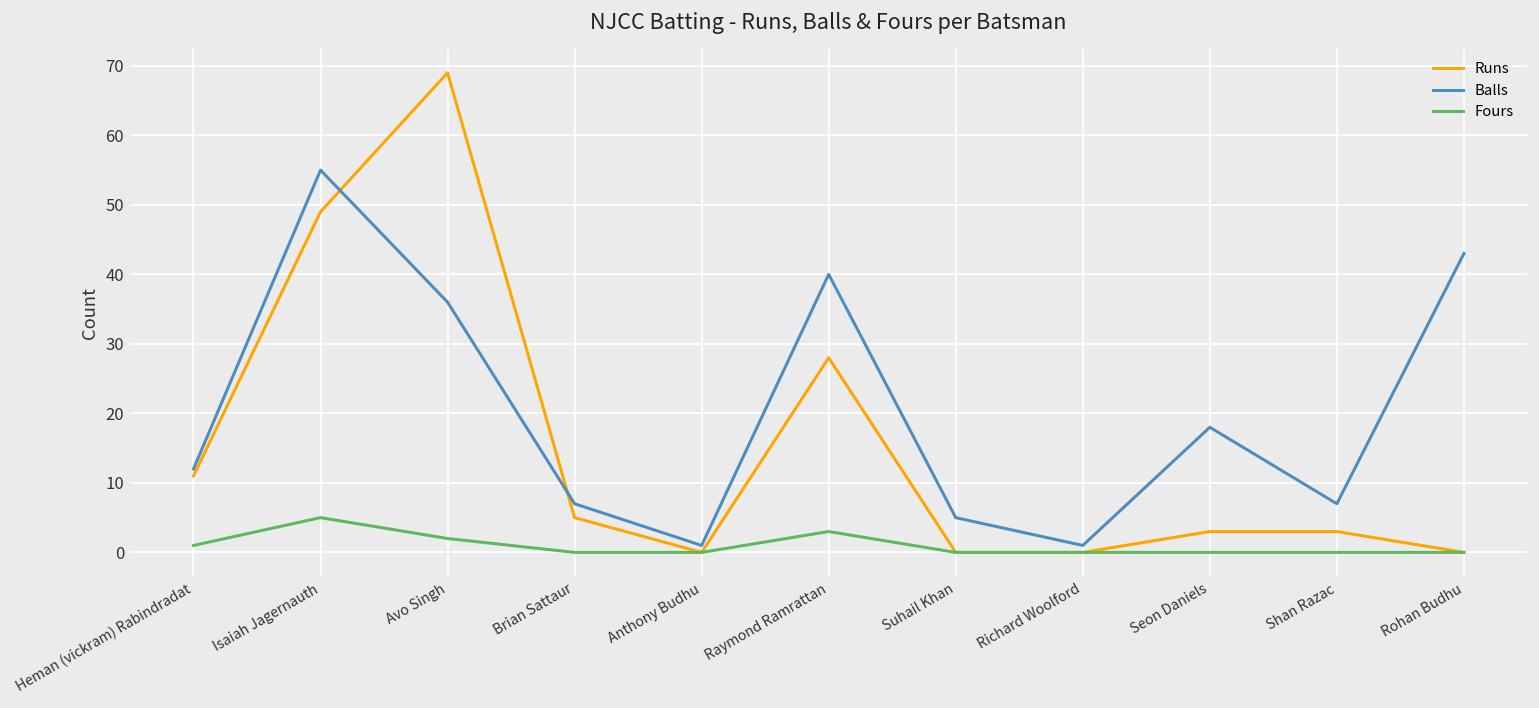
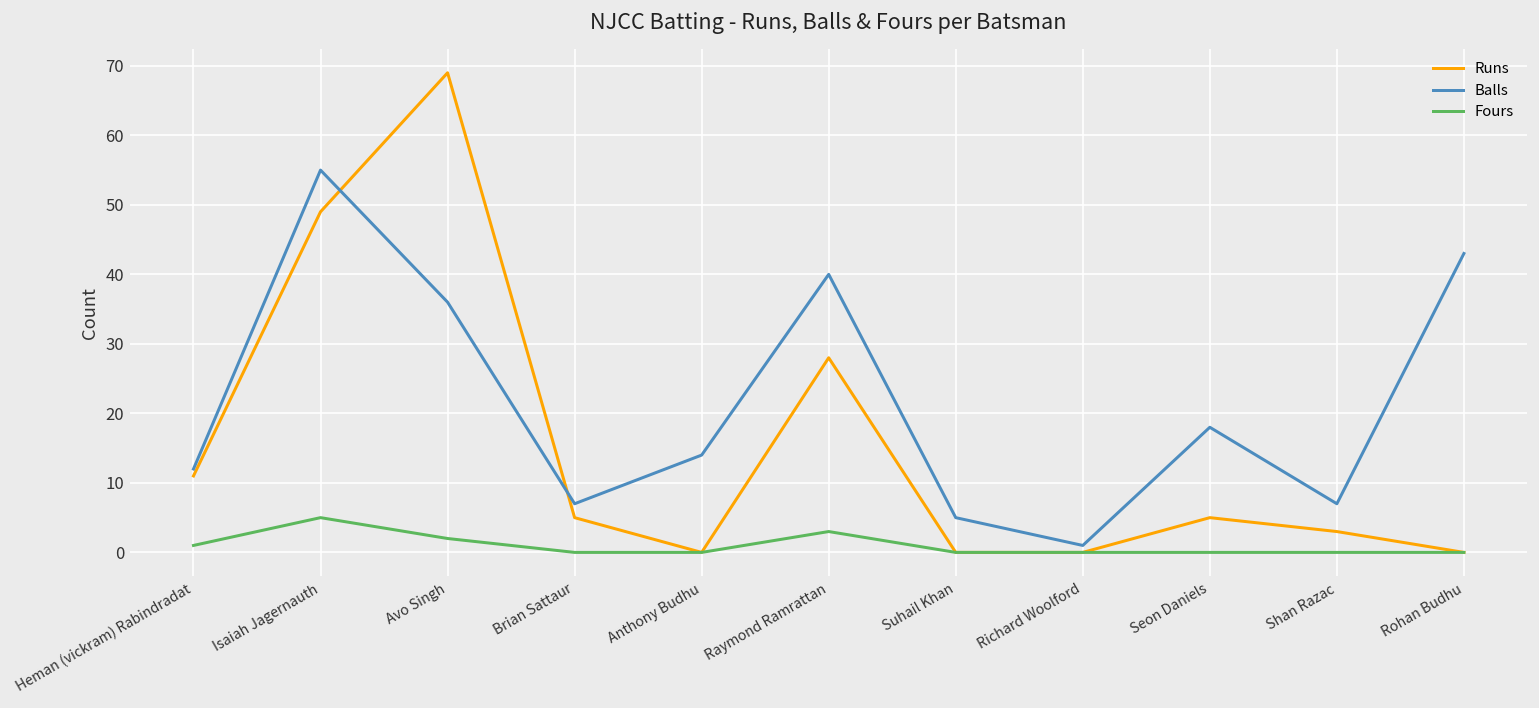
Balls, Anthony Budhu: 1 -> 14
Runs, Seon Daniels: 3 -> 5
